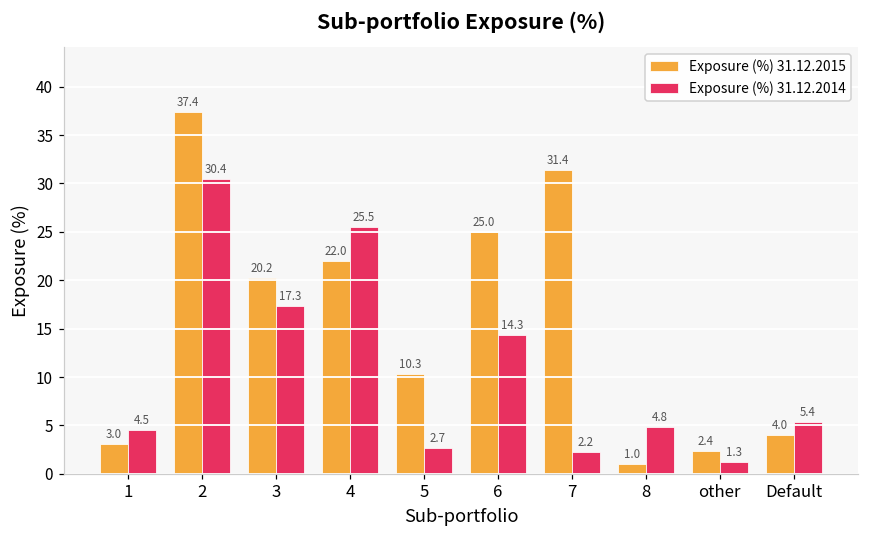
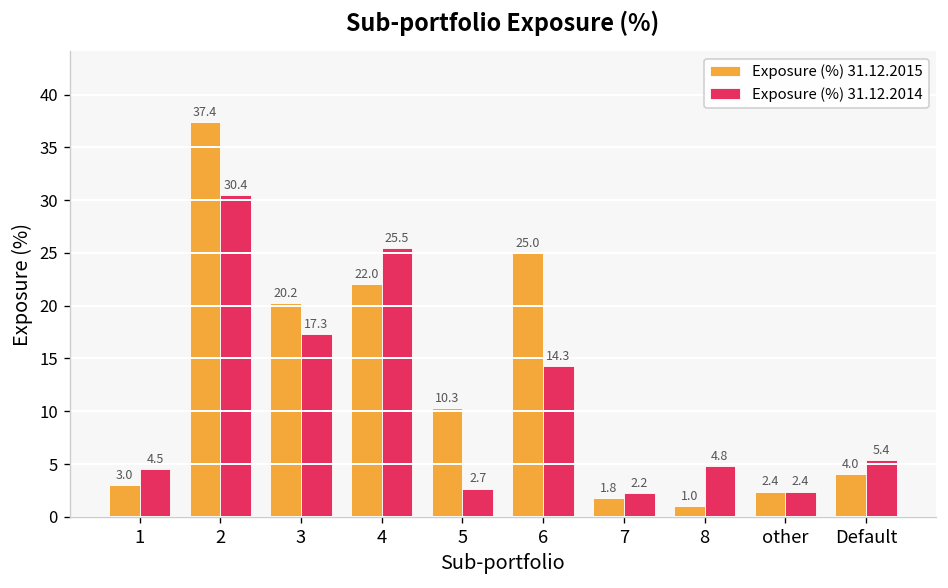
Exposure (%) 31.12.2015, 7: 31.4 -> 1.8
Exposure (%) 31.12.2014, other: 1.3 -> 2.4
